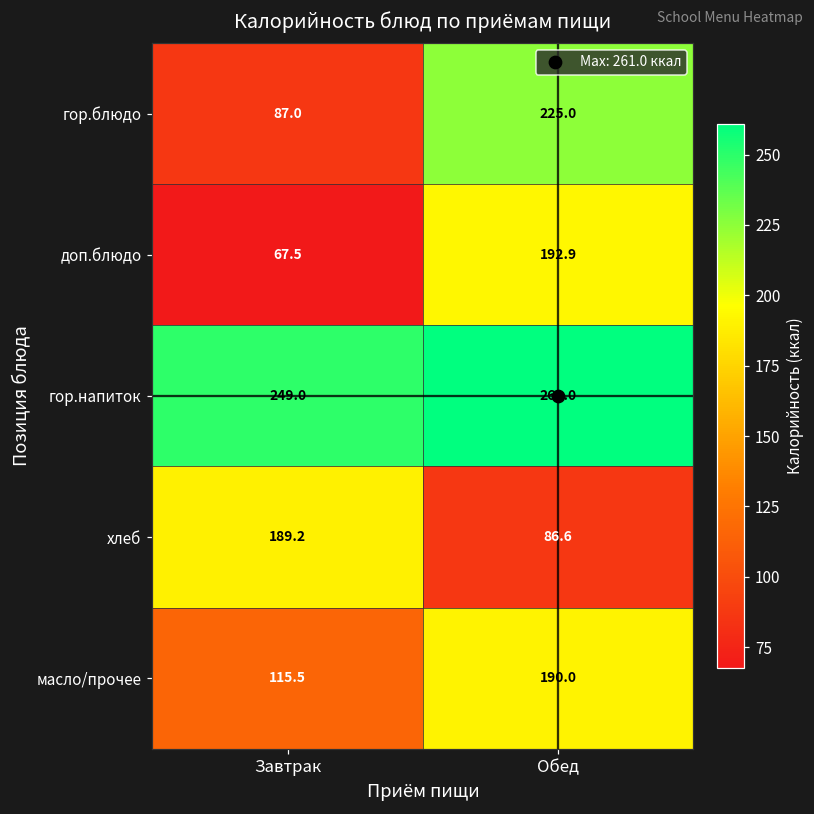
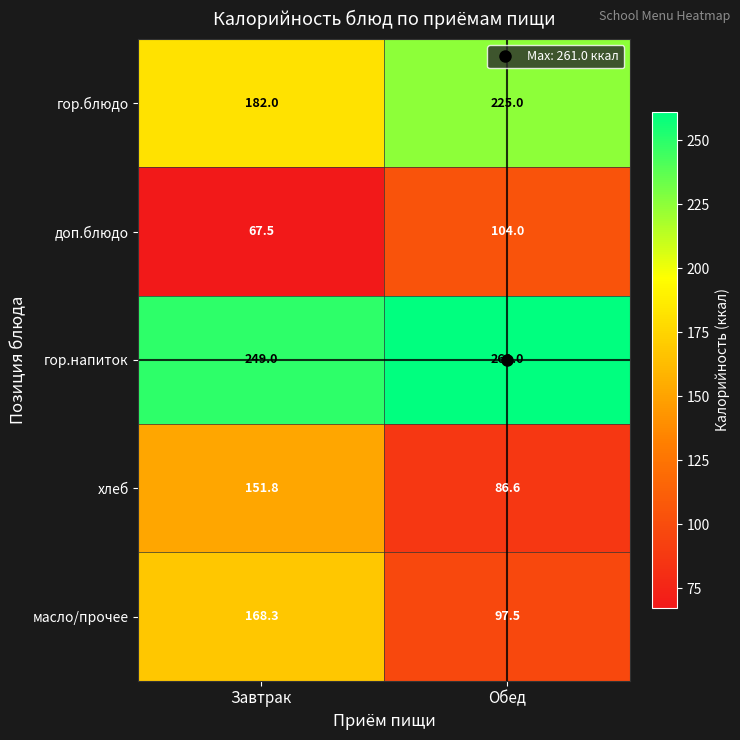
гор.блюдо, Завтрак: 87.0 -> 182.0
доп.блюдо, Обед: 192.9 -> 104.0
хлеб, Завтрак: 189.2 -> 151.8
масло/прочее, Завтрак: 115.5 -> 168.3
масло/прочее, Обед: 190.0 -> 97.5
